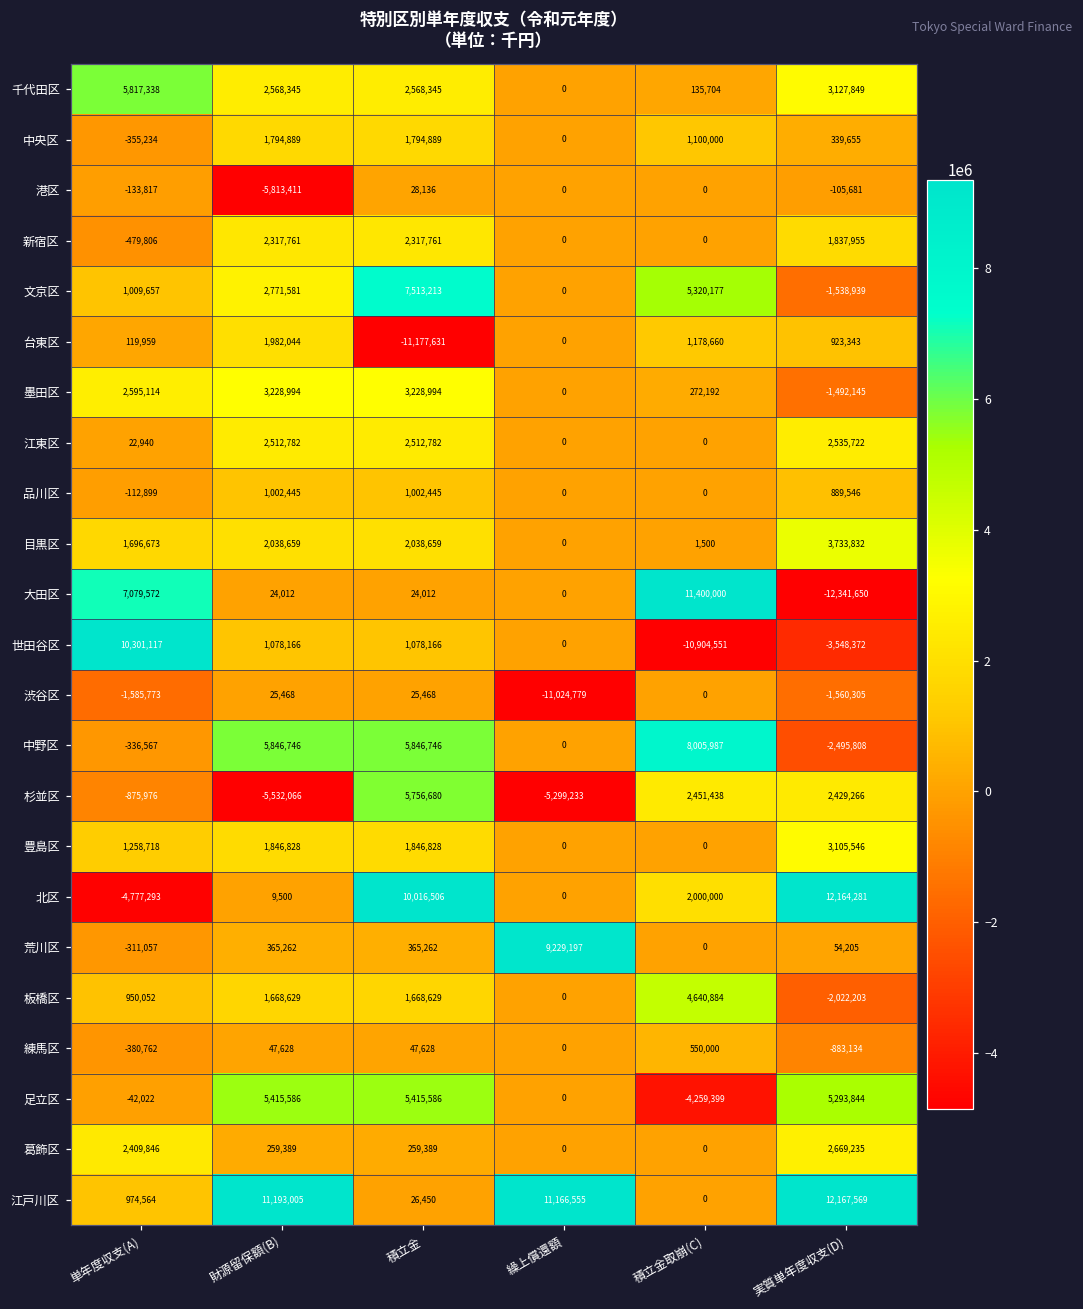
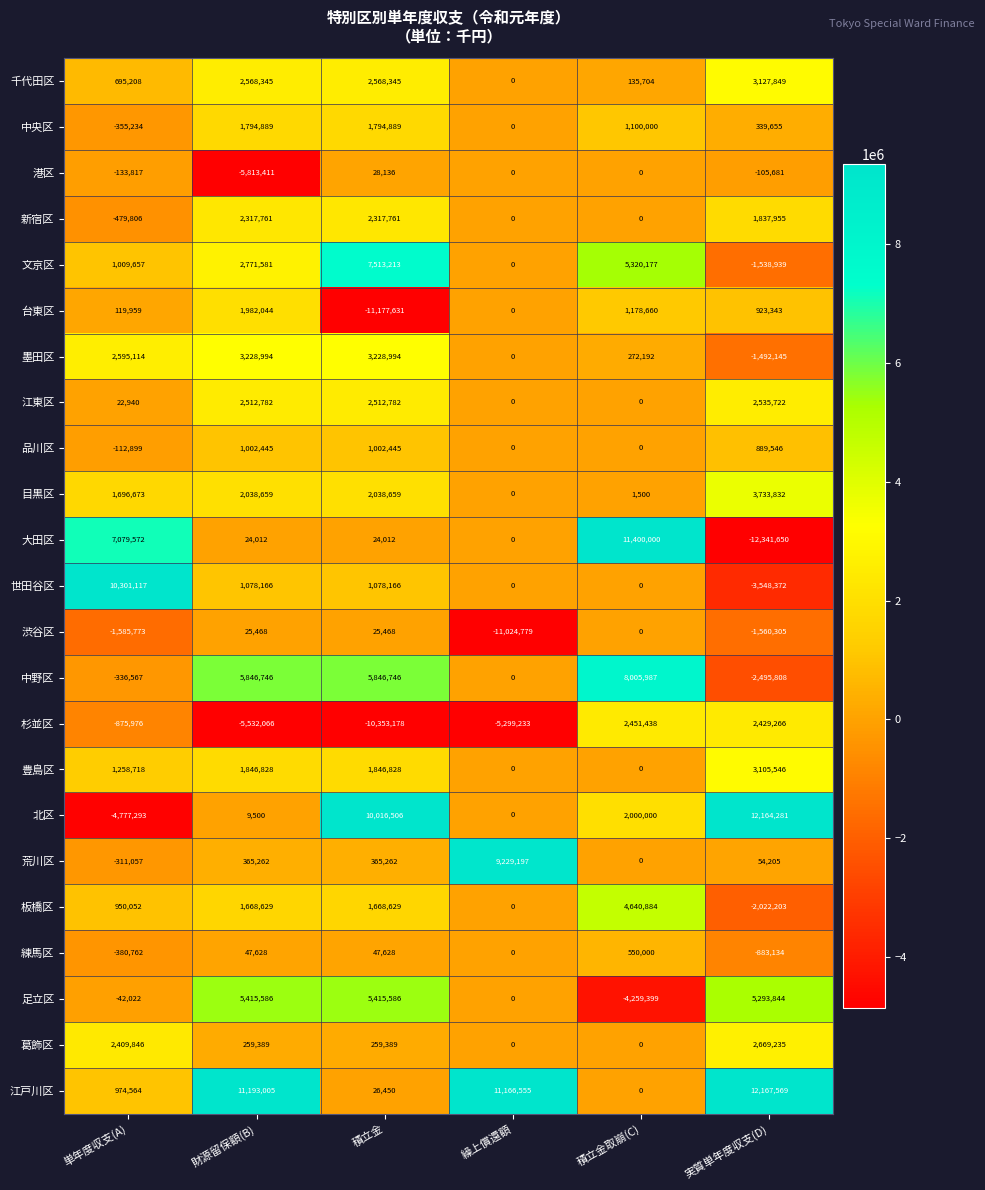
千代田区, 単年度収支(A): 5,817,338 -> 695,208
世田谷区, 積立金取崩(C): -10,904,551 -> 0
杉並区, 積立金: 5,756,680 -> -10,353,178
